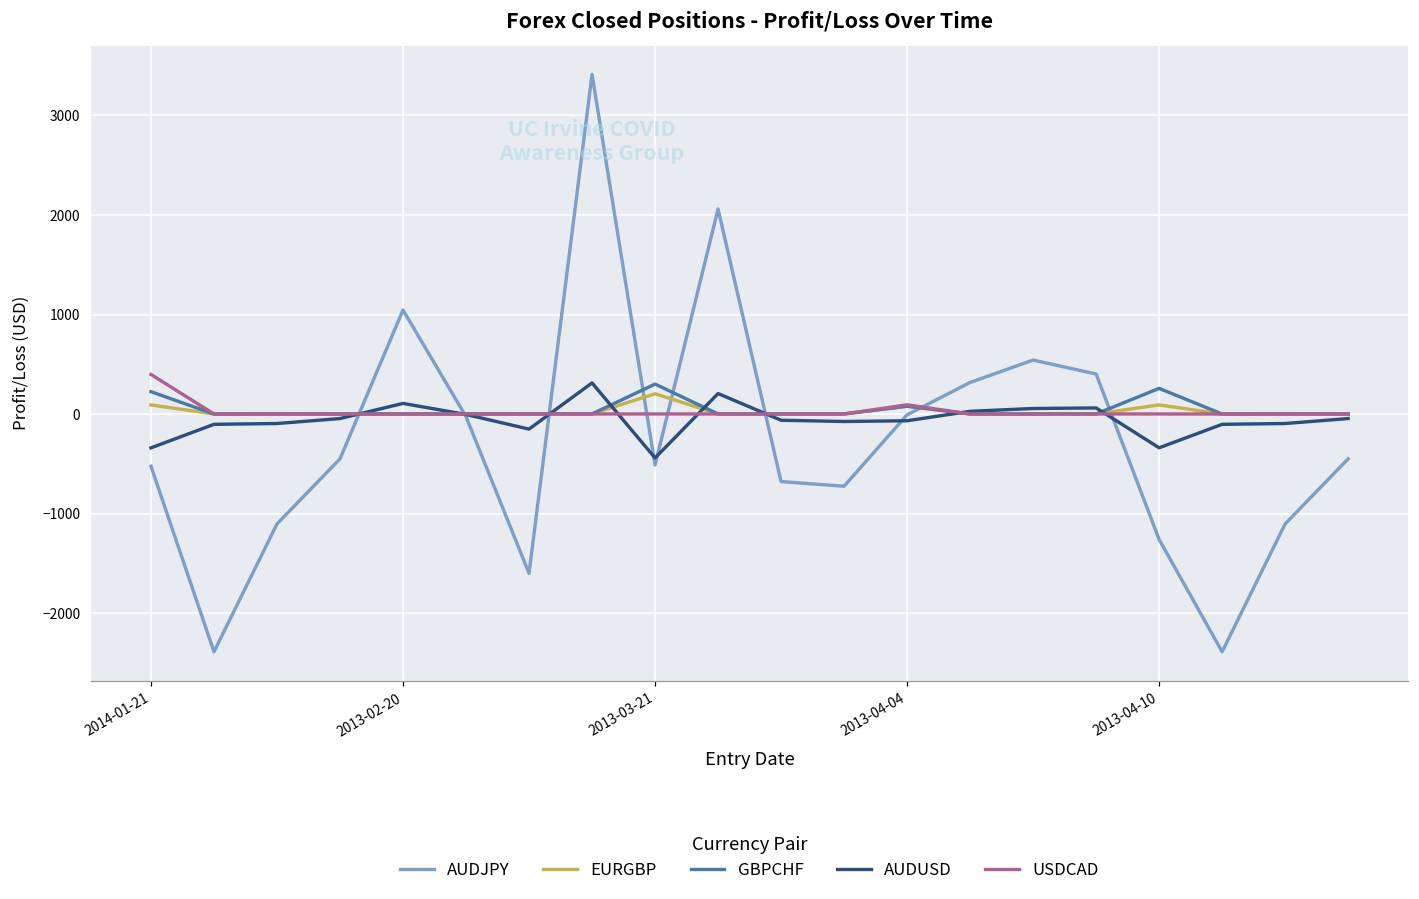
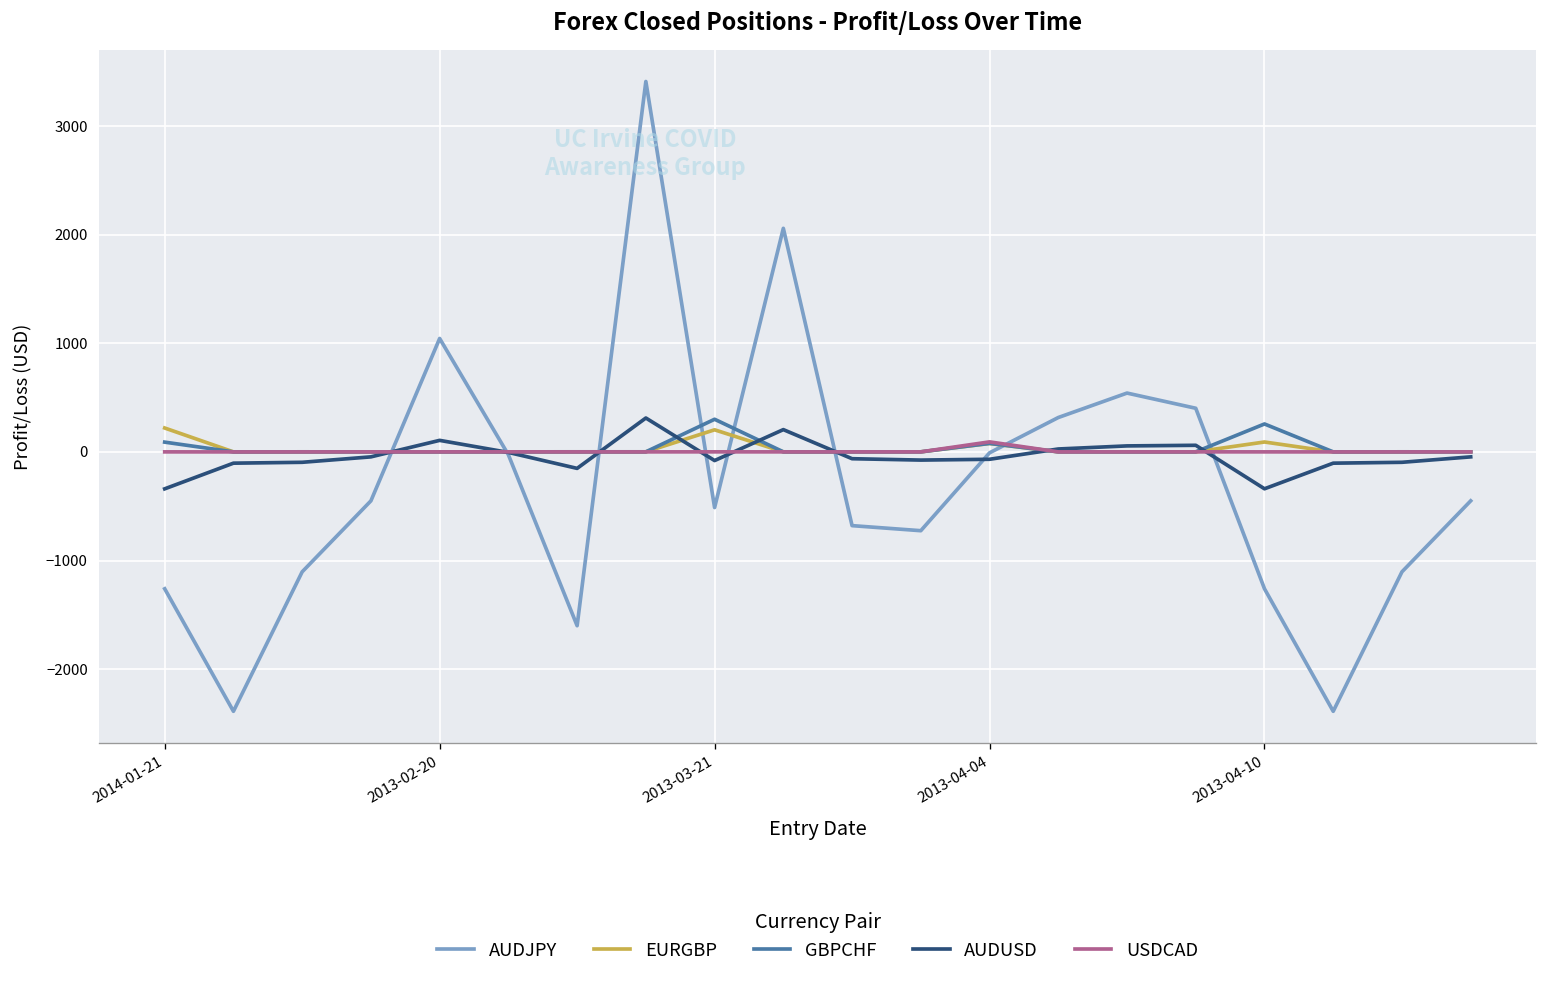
AUDJPY, 2014-01-21: -500 -> -1300
EURGBP, 2014-01-21: 100 -> 200
GBPCHF, 2014-01-21: 200 -> 100
USDCAD, 2014-01-21: 400 -> 0
AUDUSD, 2013-03-21: -400 -> -100
